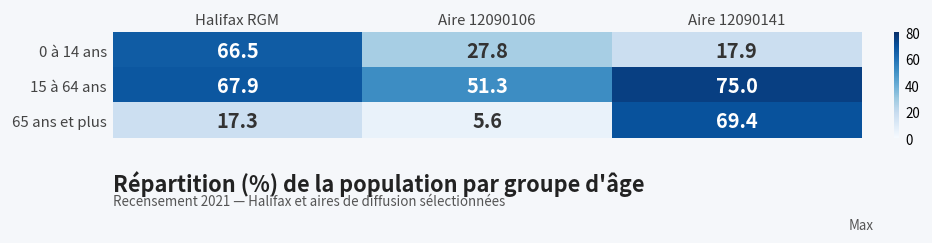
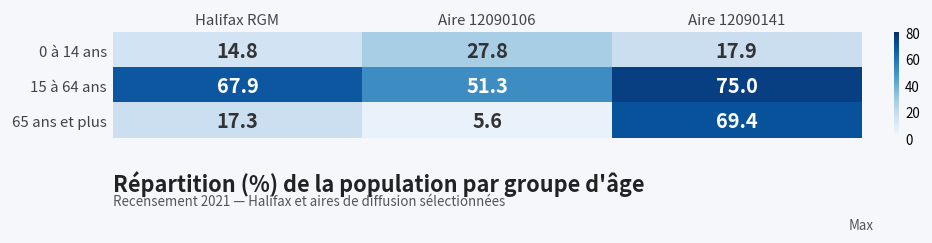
0 à 14 ans, Halifax RGM: 66.5 -> 14.8
